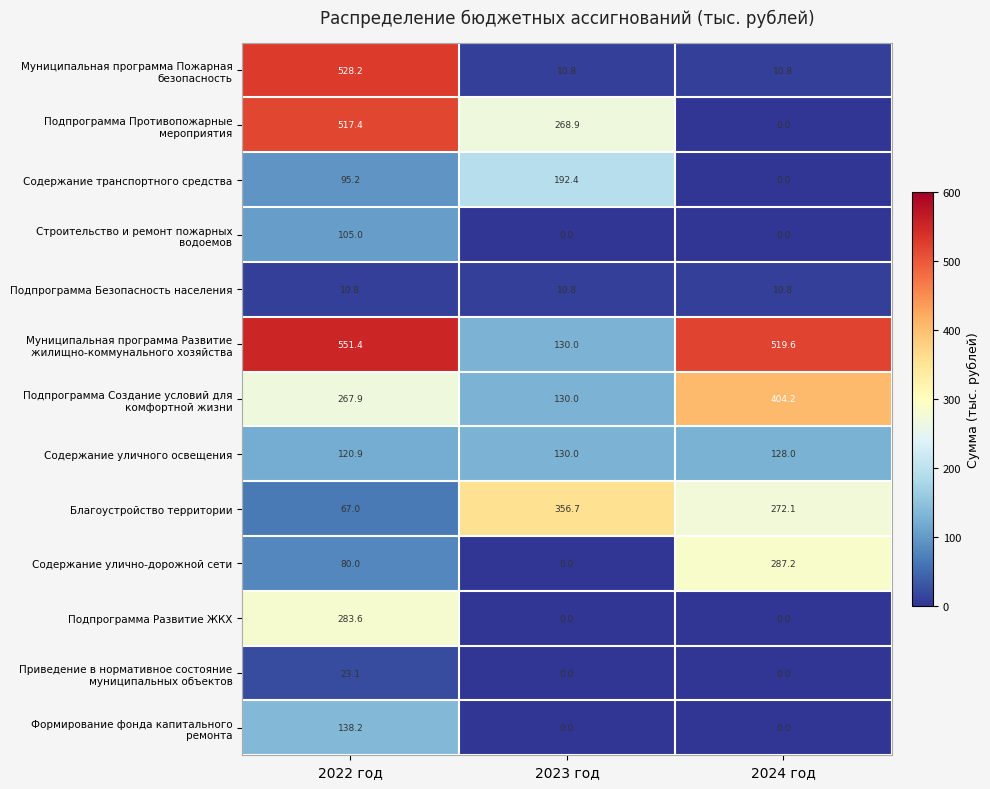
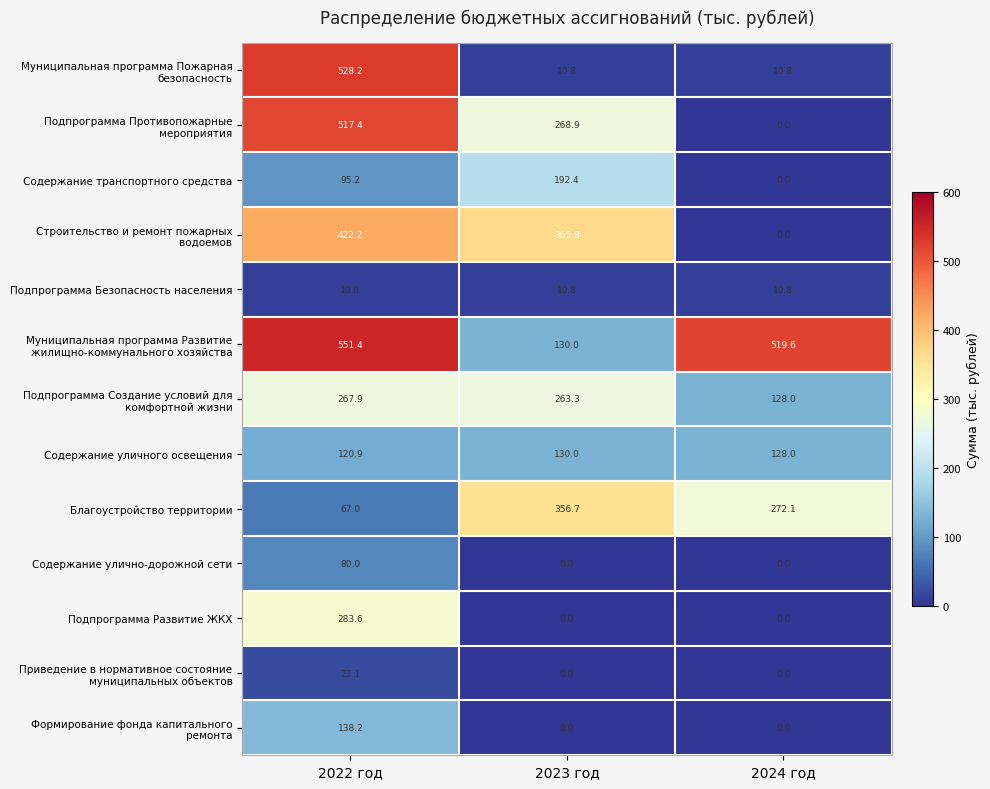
Строительство и ремонт пожарных водоемов, 2022 год: 105.0 -> 422.2
Строительство и ремонт пожарных водоемов, 2023 год: 0.0 -> 365.8
Подпрограмма Создание условий для комфортной жизни, 2023 год: 130.0 -> 263.3
Подпрограмма Создание условий для комфортной жизни, 2024 год: 404.2 -> 128.0
Содержание улично-дорожной сети, 2024 год: 287.2 -> 0.0
